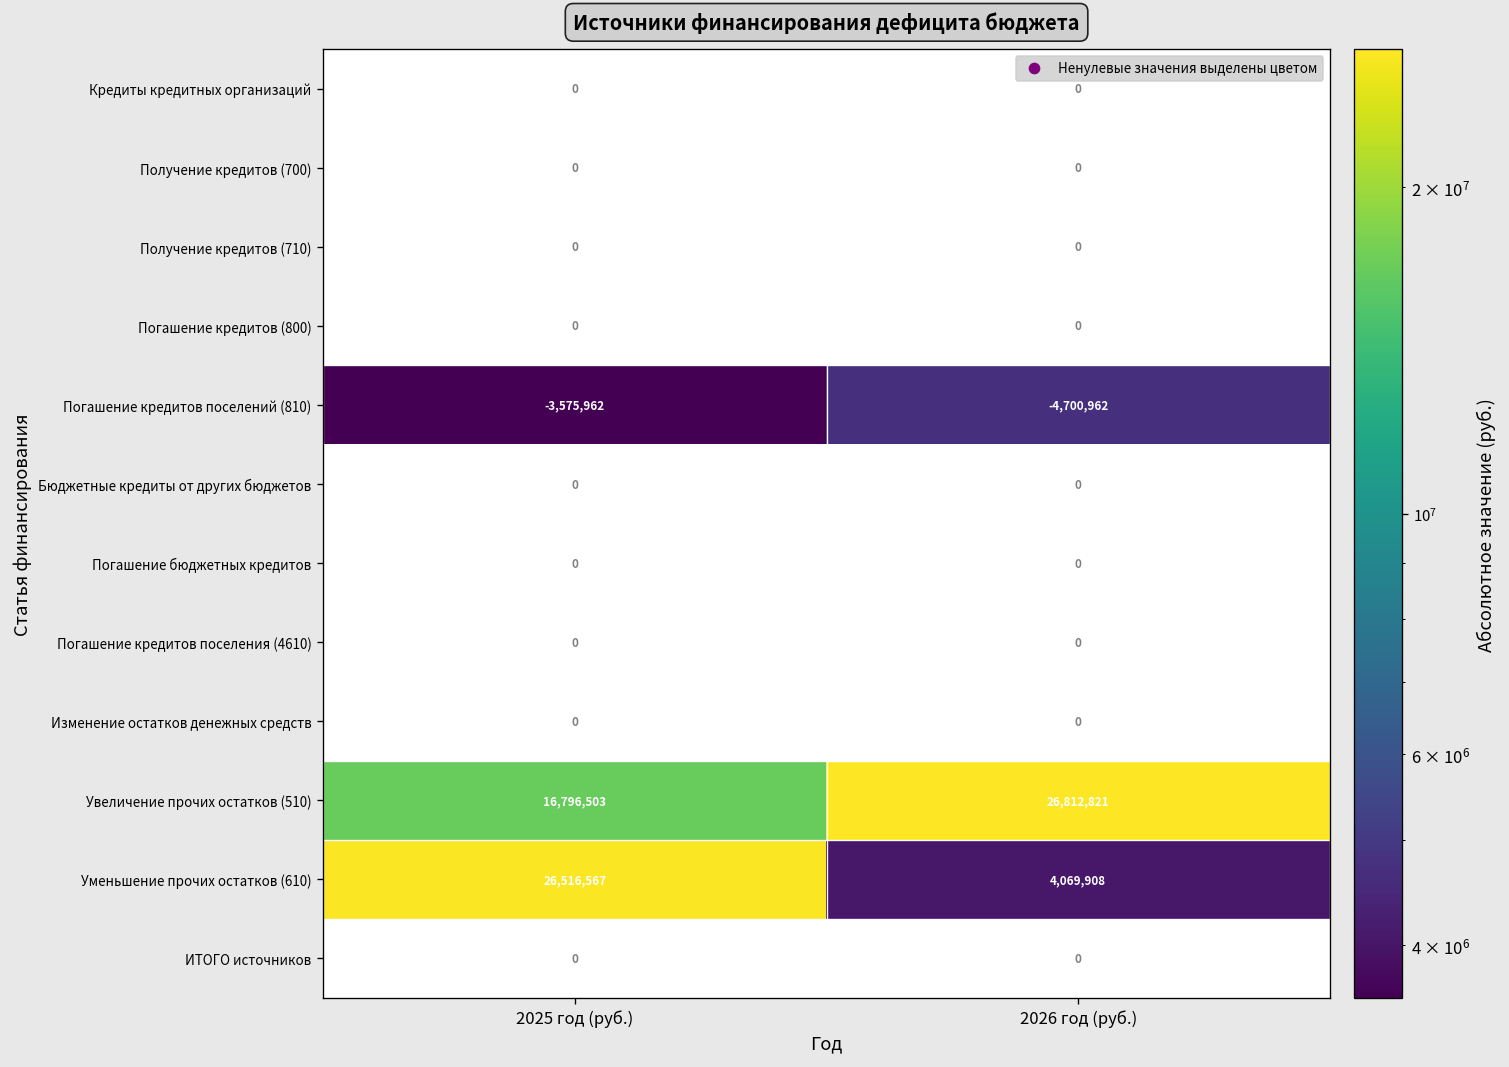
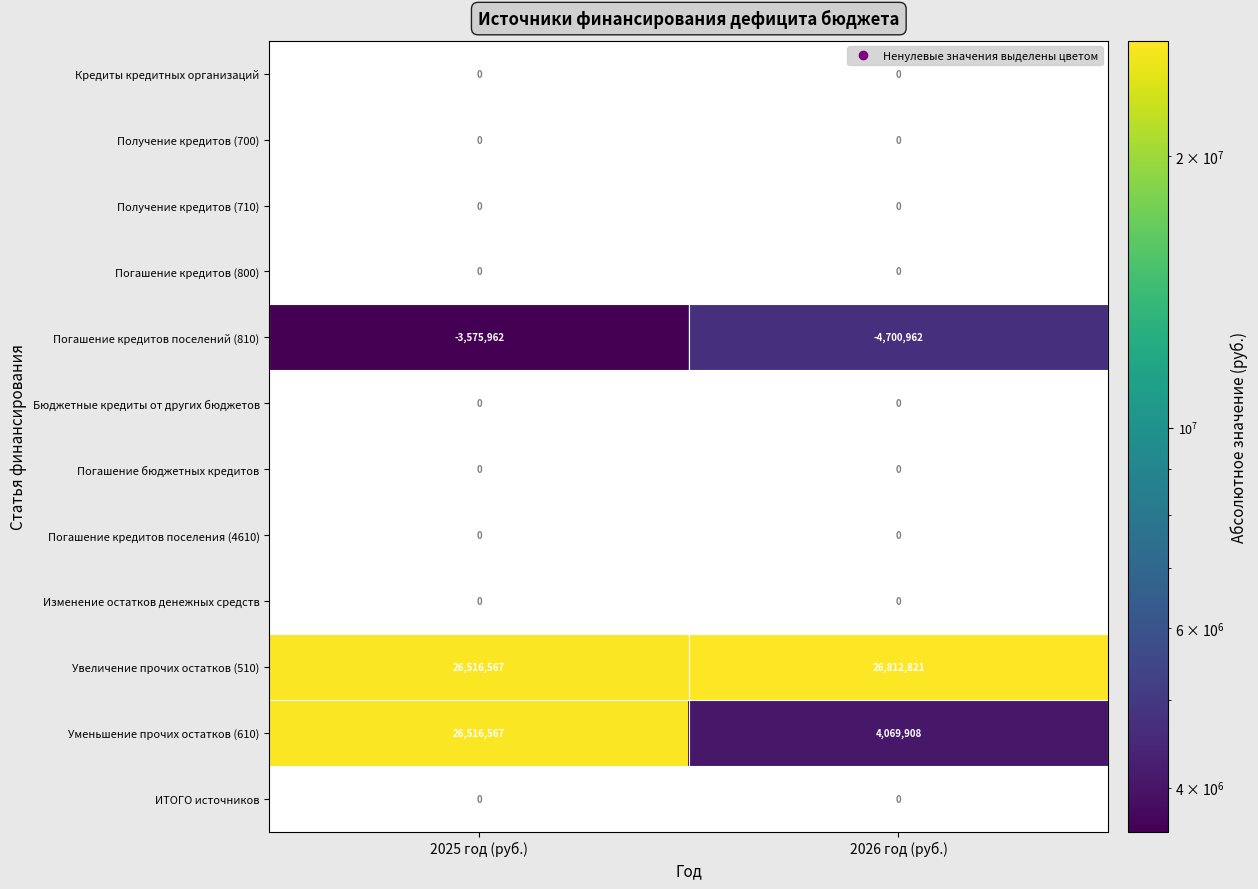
Увеличение прочих остатков (510), 2025 год (руб.): 16,796,503 -> 26,516,567
